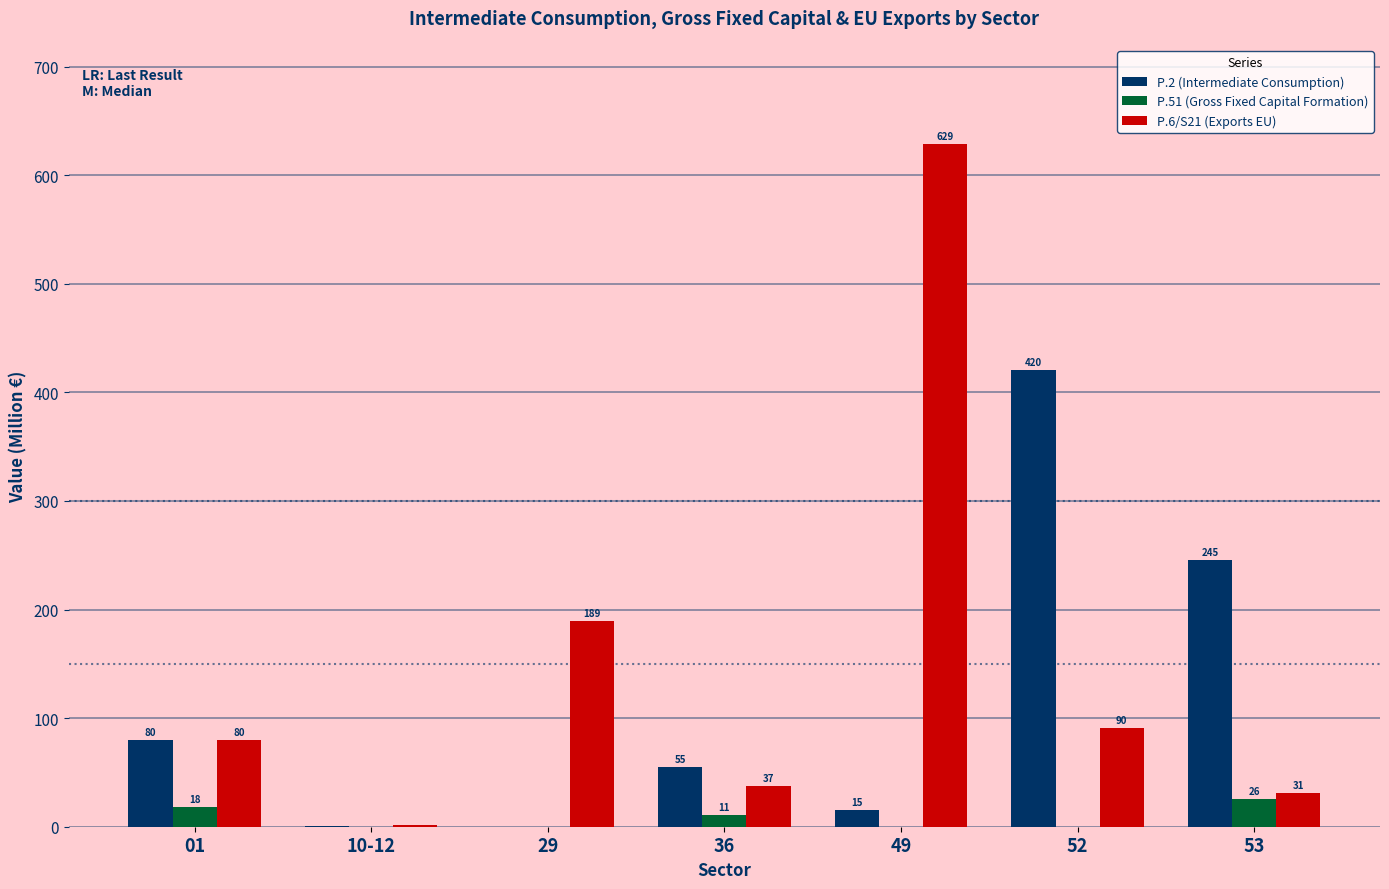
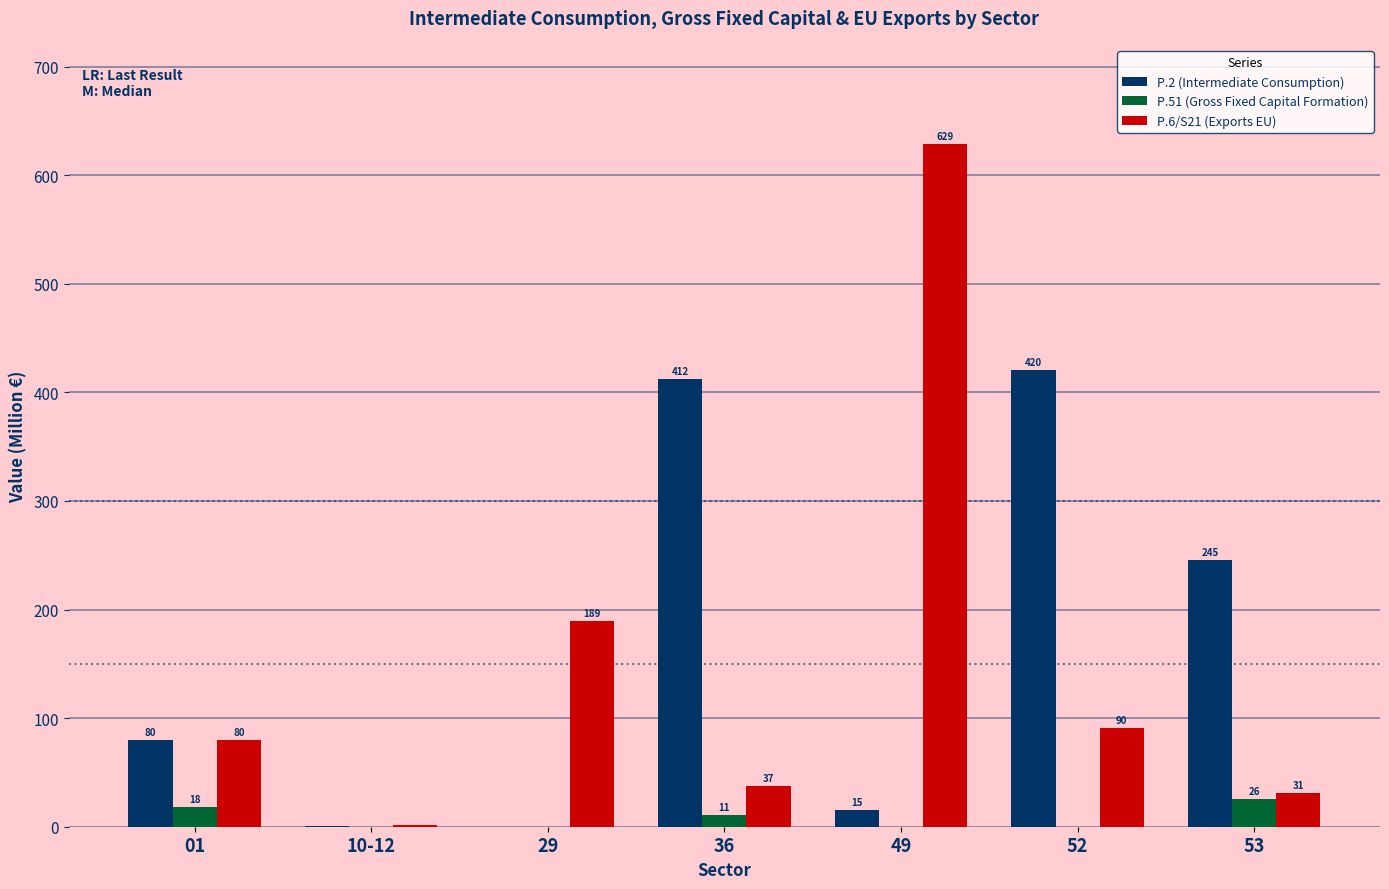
P.2 (Intermediate Consumption), 36: 55 -> 412
